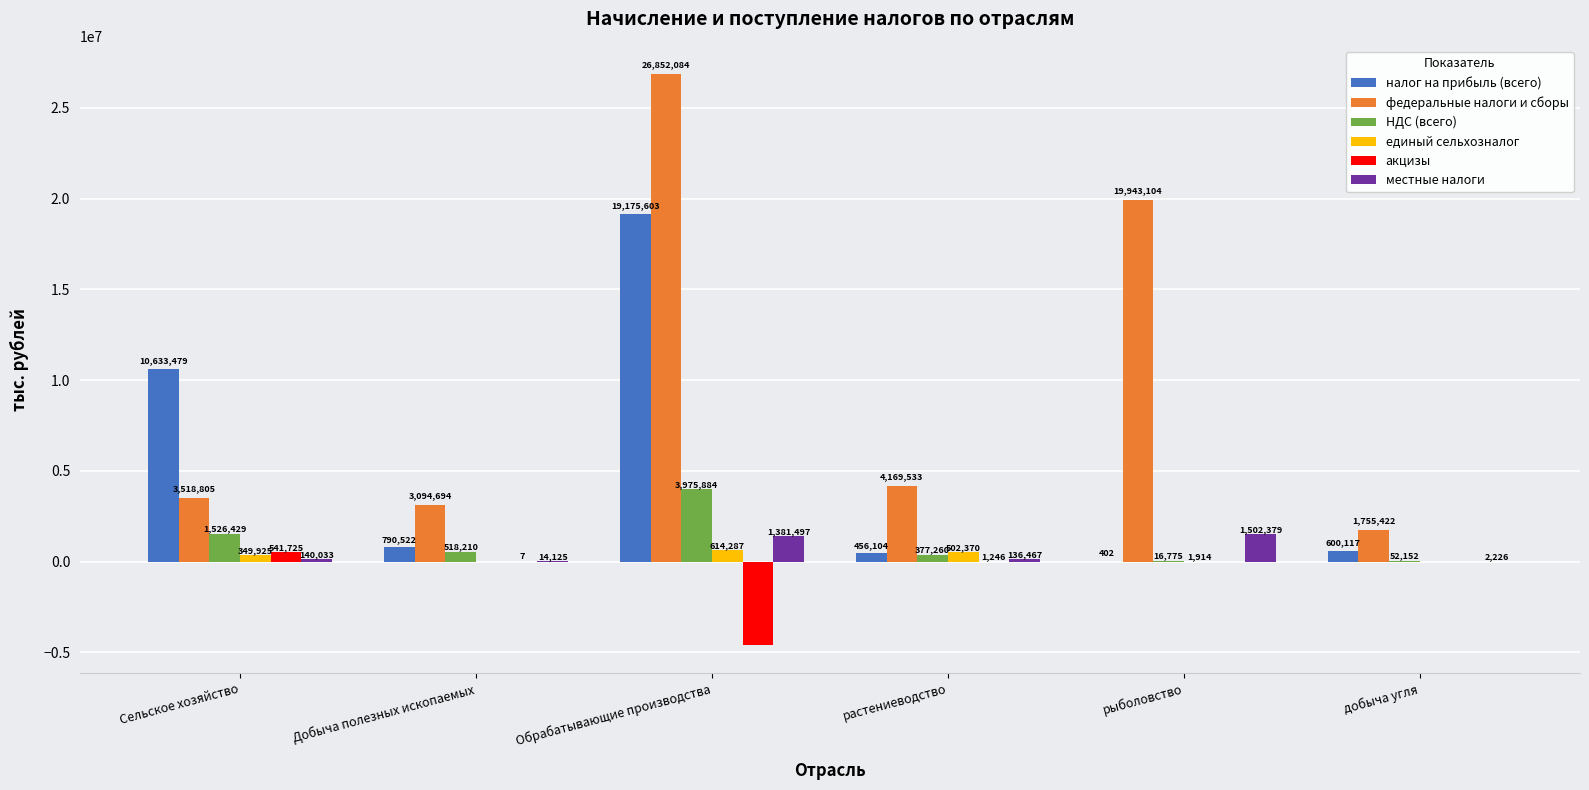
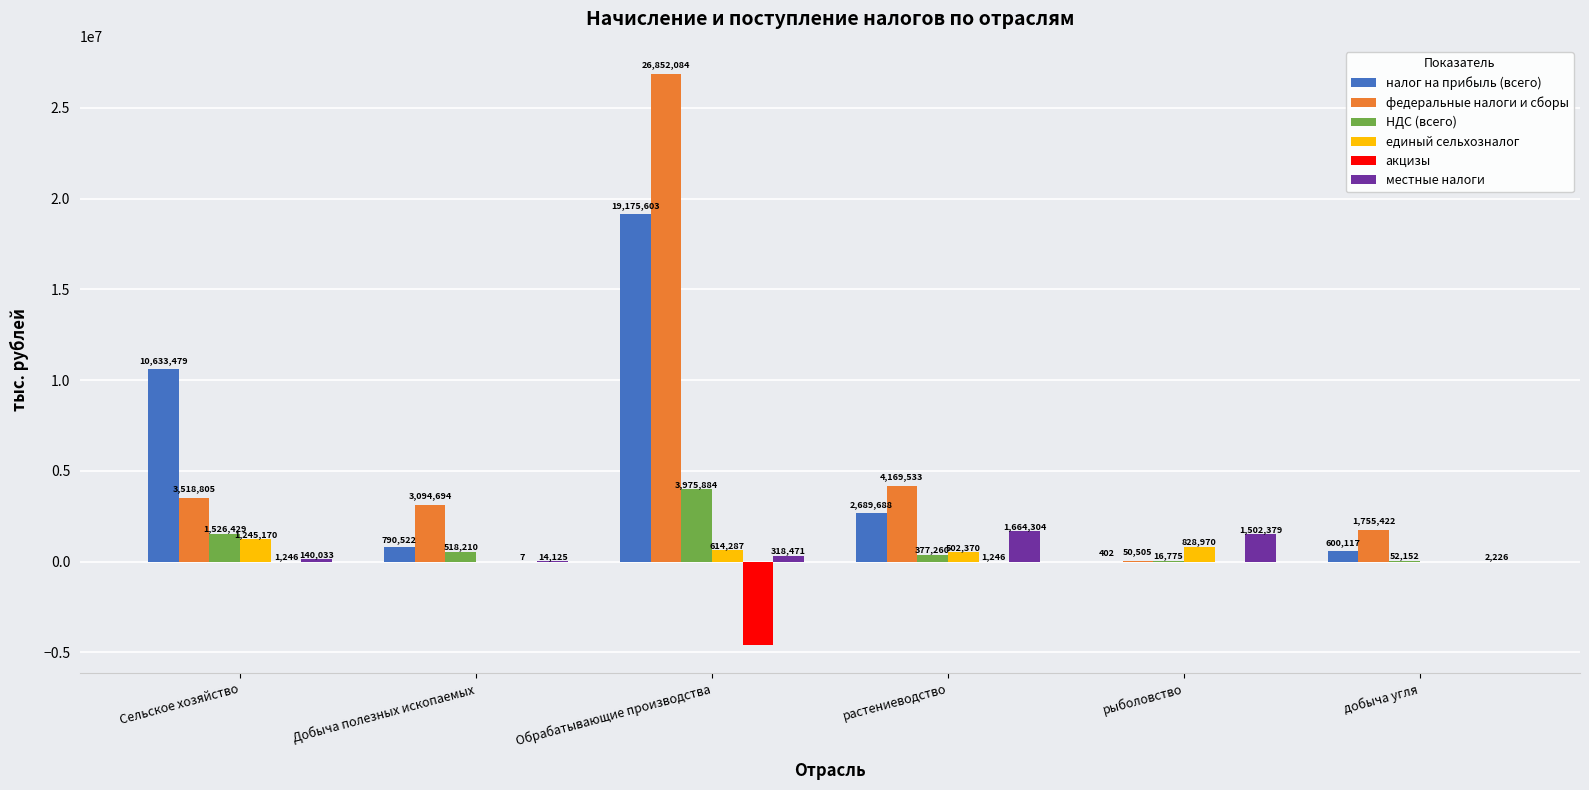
единый сельхозналог, Сельское хозяйство: 349,925 -> 1,245,170
акцизы, Сельское хозяйство: 541,725 -> 1,246
местные налоги, Обрабатывающие производства: 1,381,497 -> 318,471
налог на прибыль (всего), растениеводство: 456,104 -> 2,689,688
местные налоги, растениеводство: 136,467 -> 1,664,304
федеральные налоги и сборы, рыболовство: 19,943,104 -> 50,505
единый сельхозналог, рыболовство: 1,914 -> 828,970
